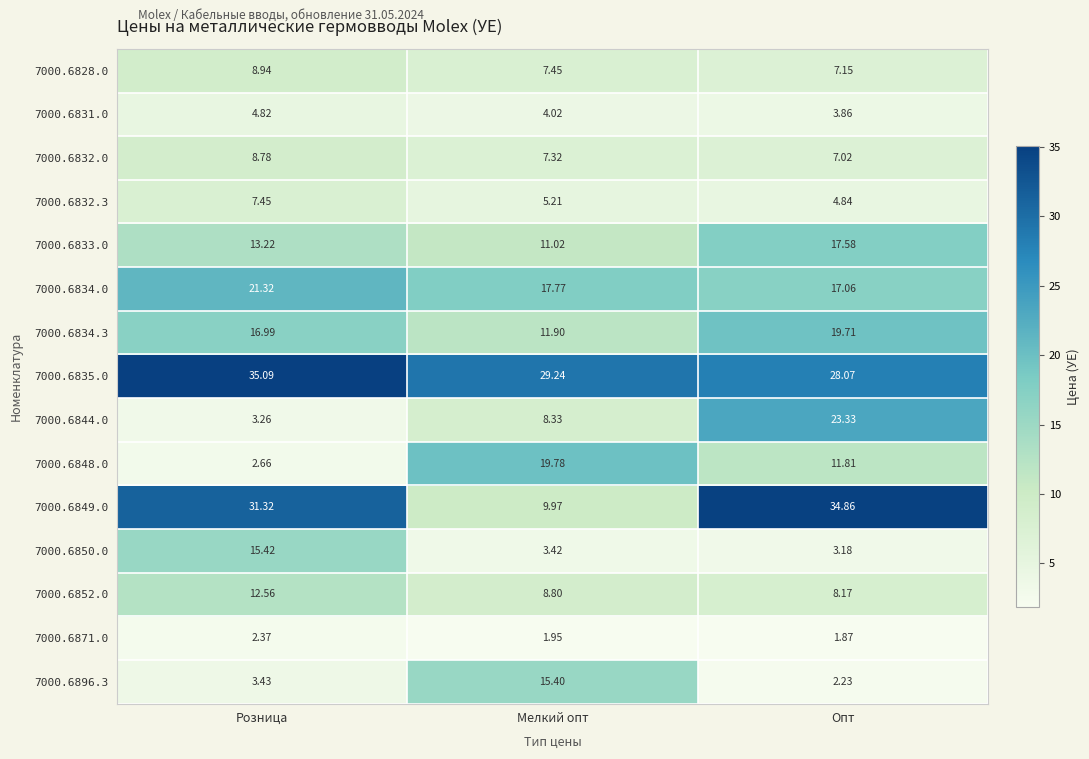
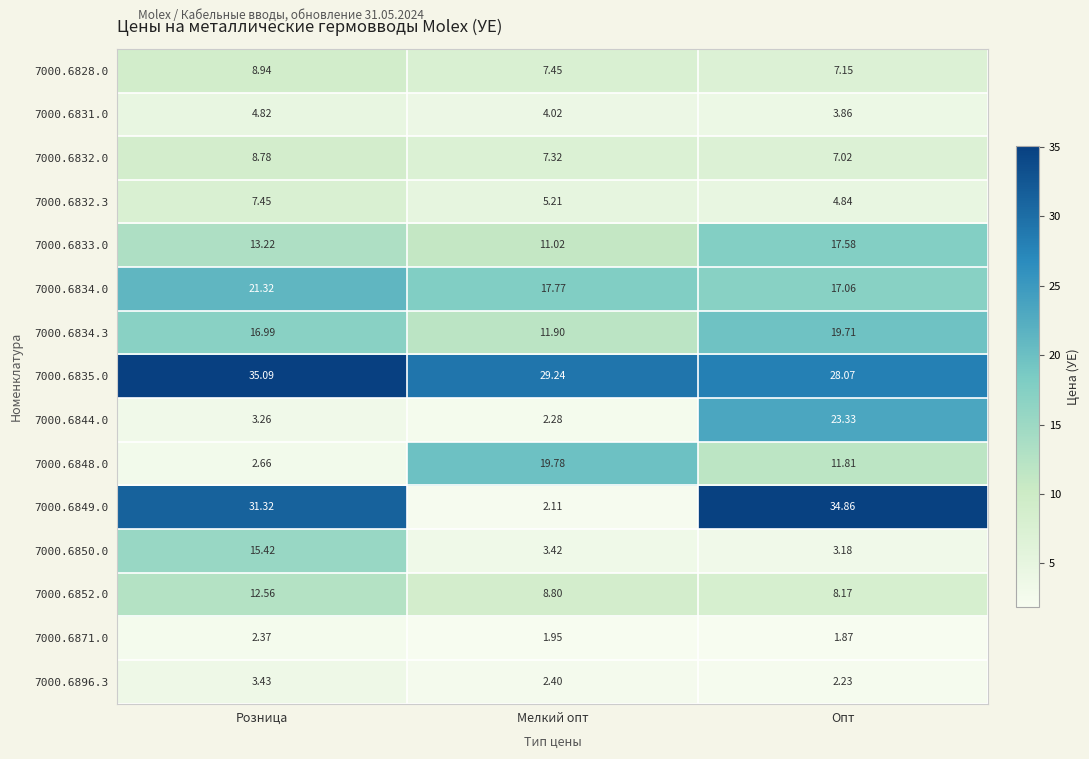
7000.6844.0, Мелкий опт: 8.33 -> 2.28
7000.6849.0, Мелкий опт: 9.97 -> 2.11
7000.6896.3, Мелкий опт: 15.40 -> 2.40
